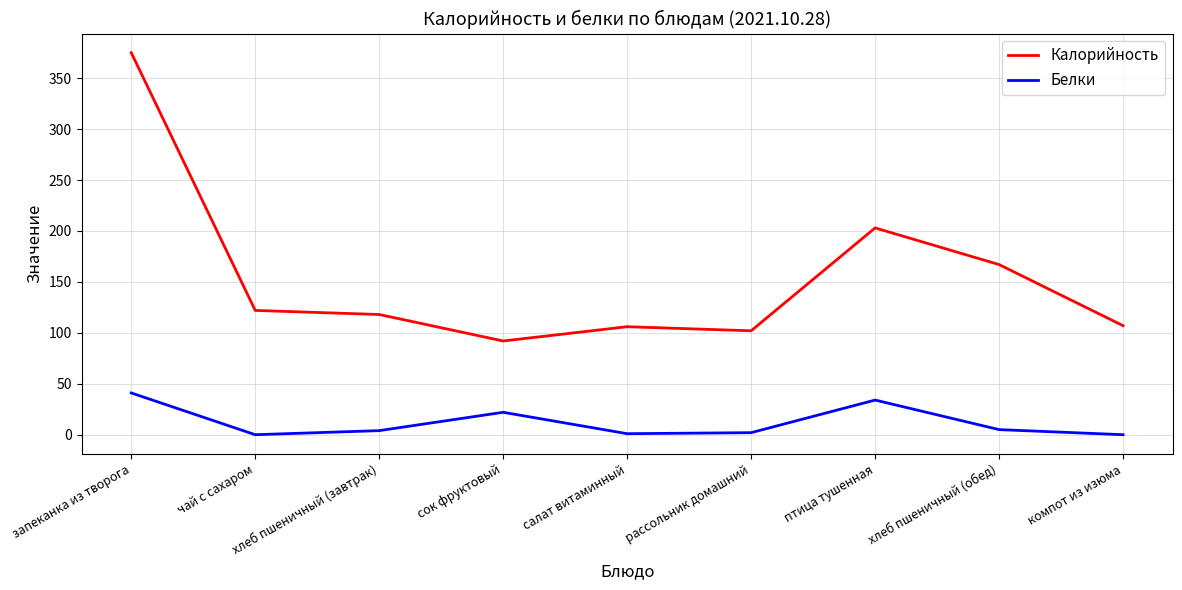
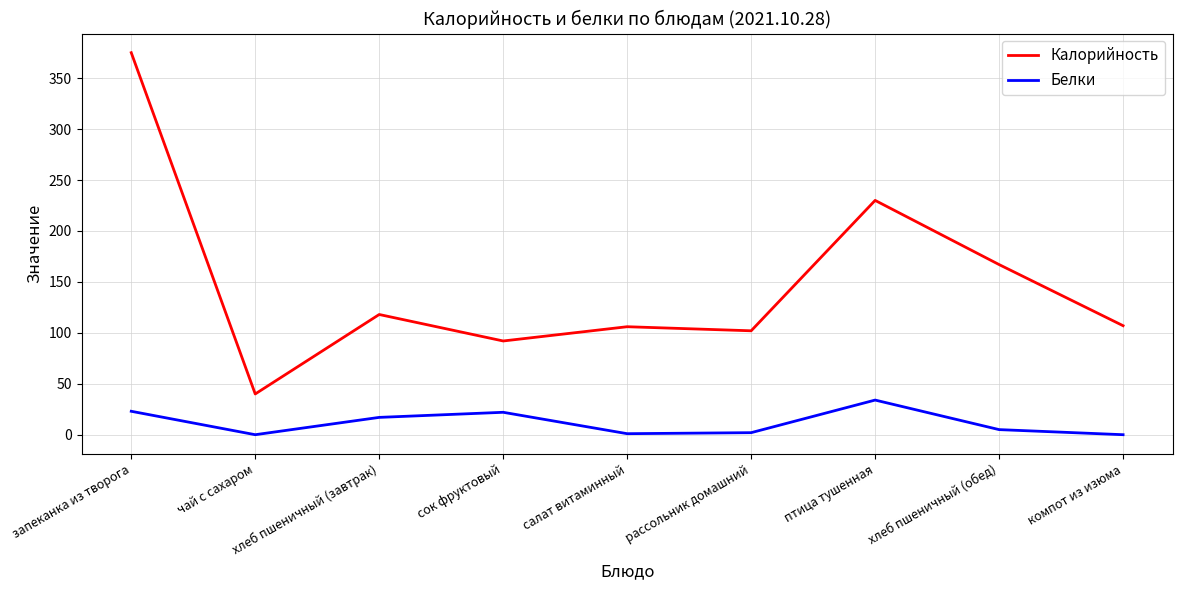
Белки, запеканка из творога: 41 -> 23
Калорийность, чай с сахаром: 122 -> 40
Белки, хлеб пшеничный (завтрак): 4 -> 17
Калорийность, птица тушенная: 203 -> 230
